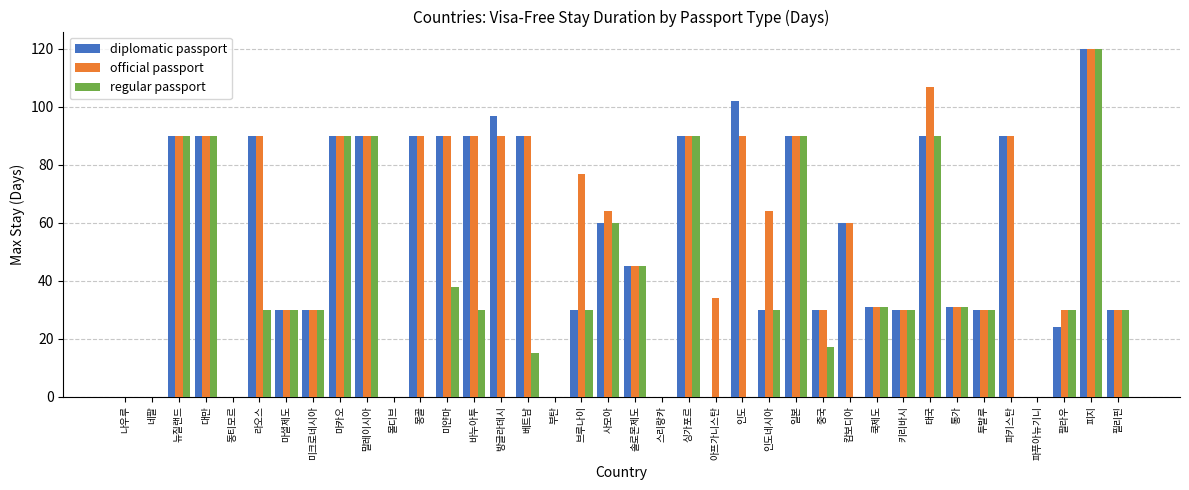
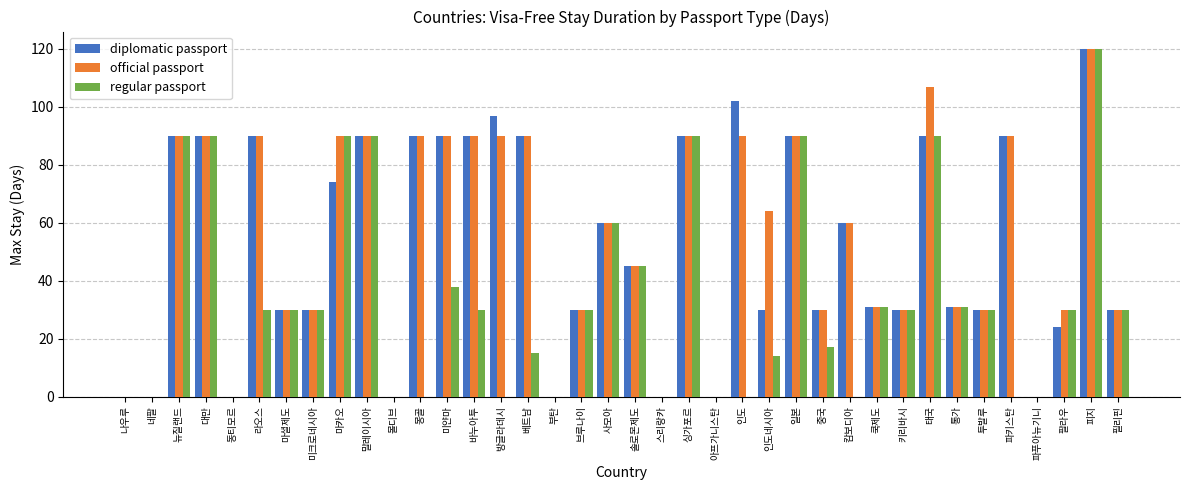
diplomatic passport, 마카오: 90 -> 74
official passport, 브루나이: 77 -> 30
official passport, 사모아: 64 -> 60
official passport, 아프가니스탄: 34 -> 0
regular passport, 인도네시아: 30 -> 14
